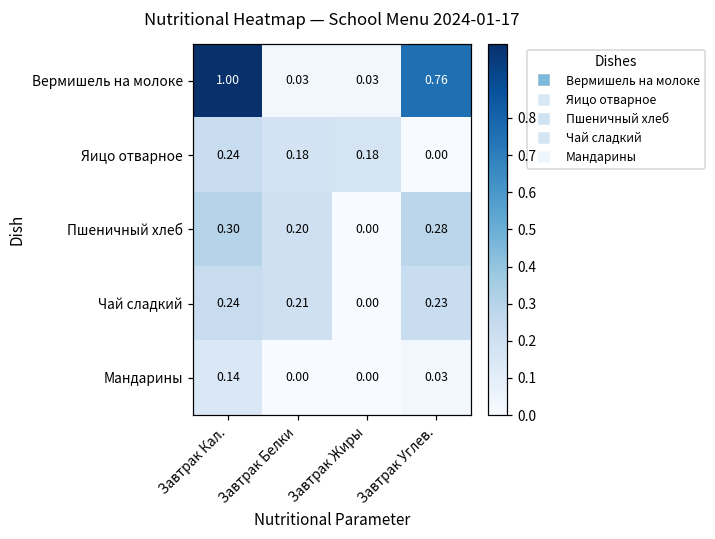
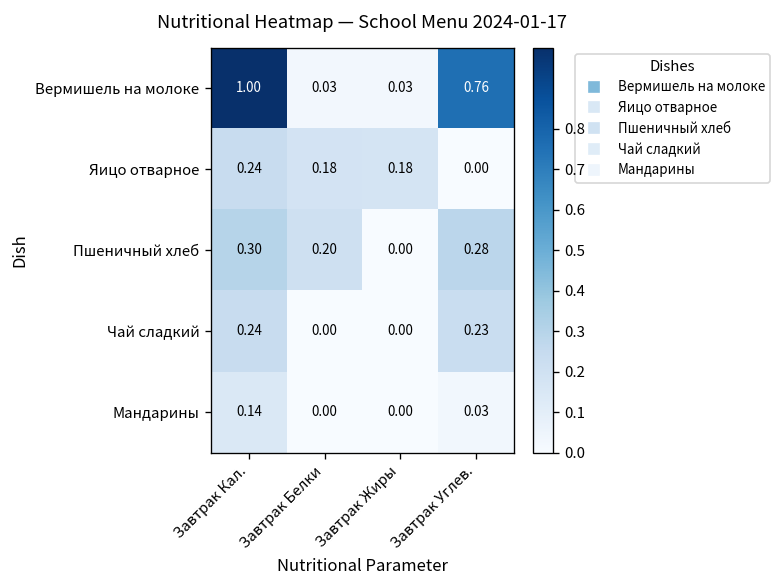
Чай сладкий, Завтрак Белки: 0.21 -> 0.00
